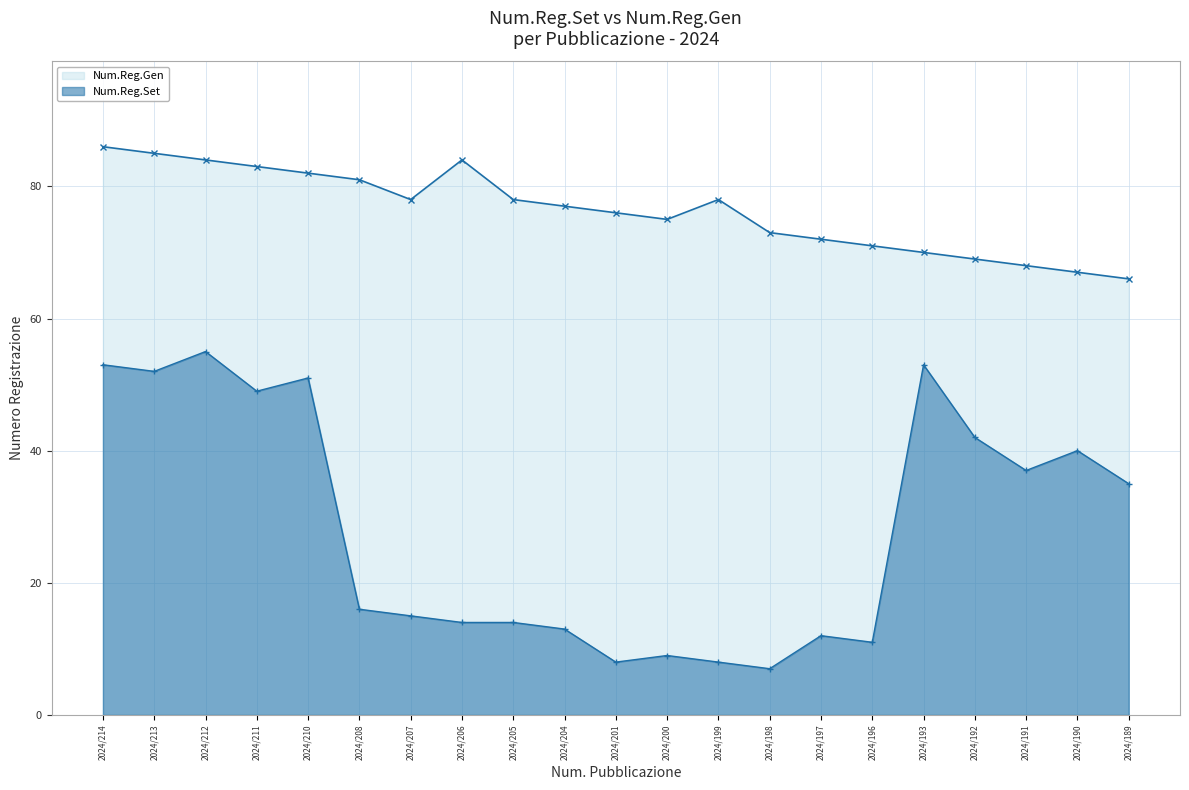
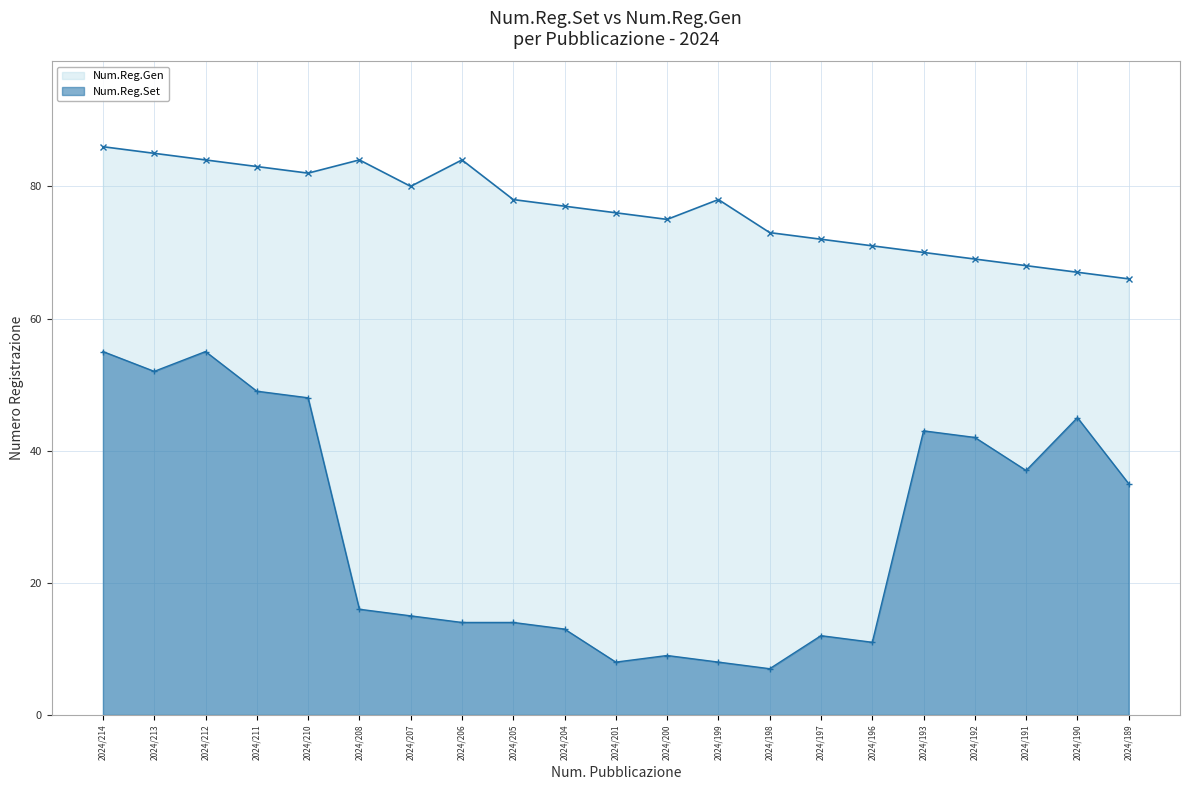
Num.Reg.Set, 2024/214: 53 -> 55
Num.Reg.Set, 2024/210: 51 -> 48
Num.Reg.Gen, 2024/208: 81 -> 84
Num.Reg.Gen, 2024/207: 78 -> 80
Num.Reg.Set, 2024/193: 53 -> 43
Num.Reg.Set, 2024/190: 40 -> 45
